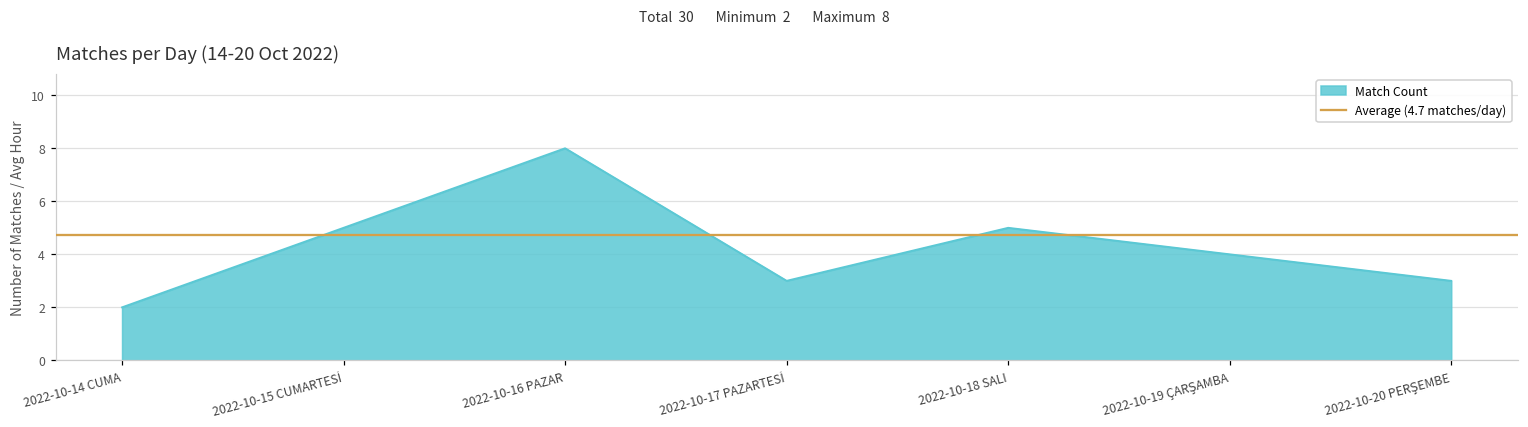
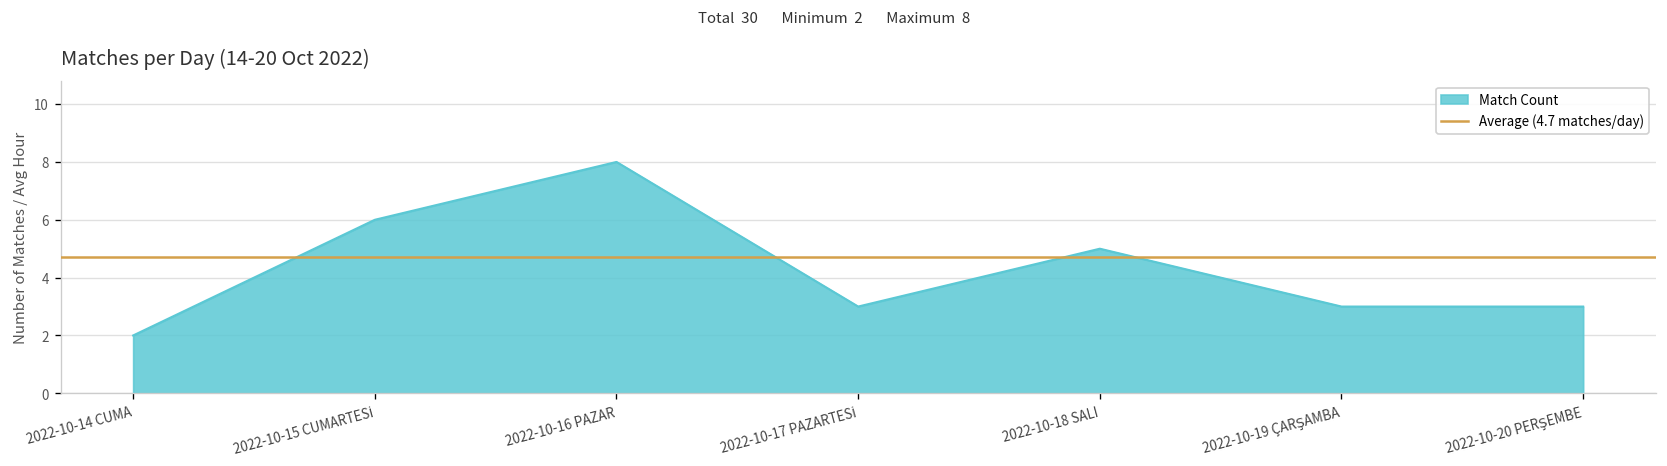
2022-10-15 CUMARTESİ: 5 -> 6
2022-10-19 ÇARŞAMBA: 4 -> 3
